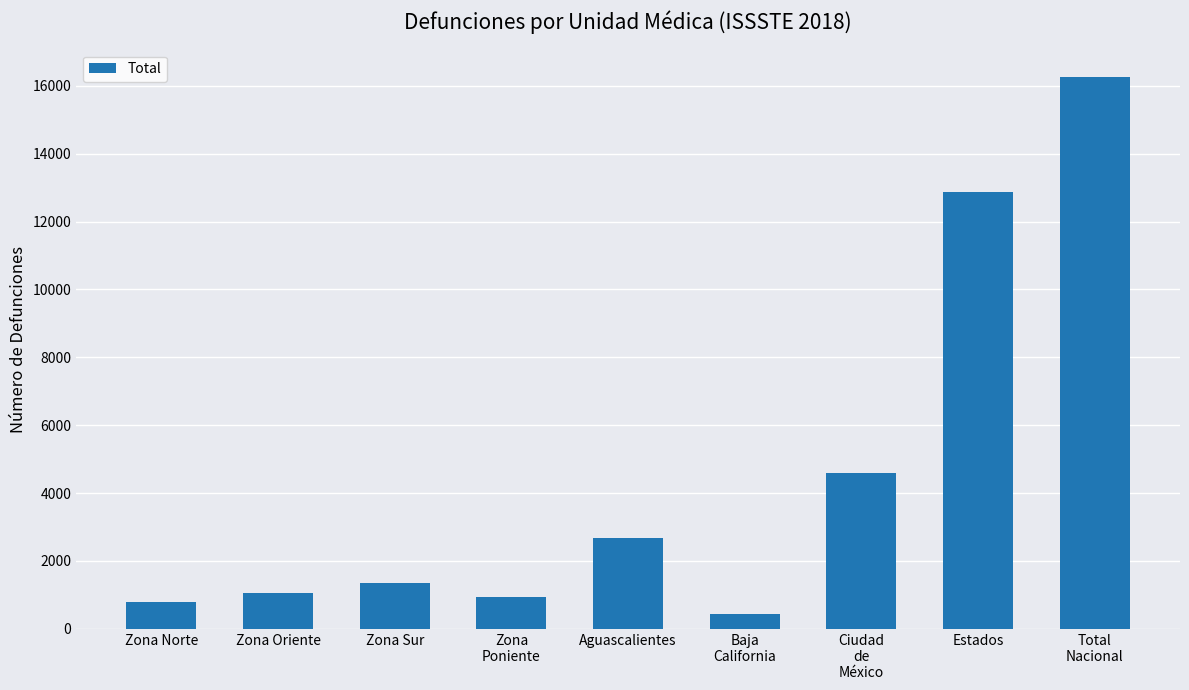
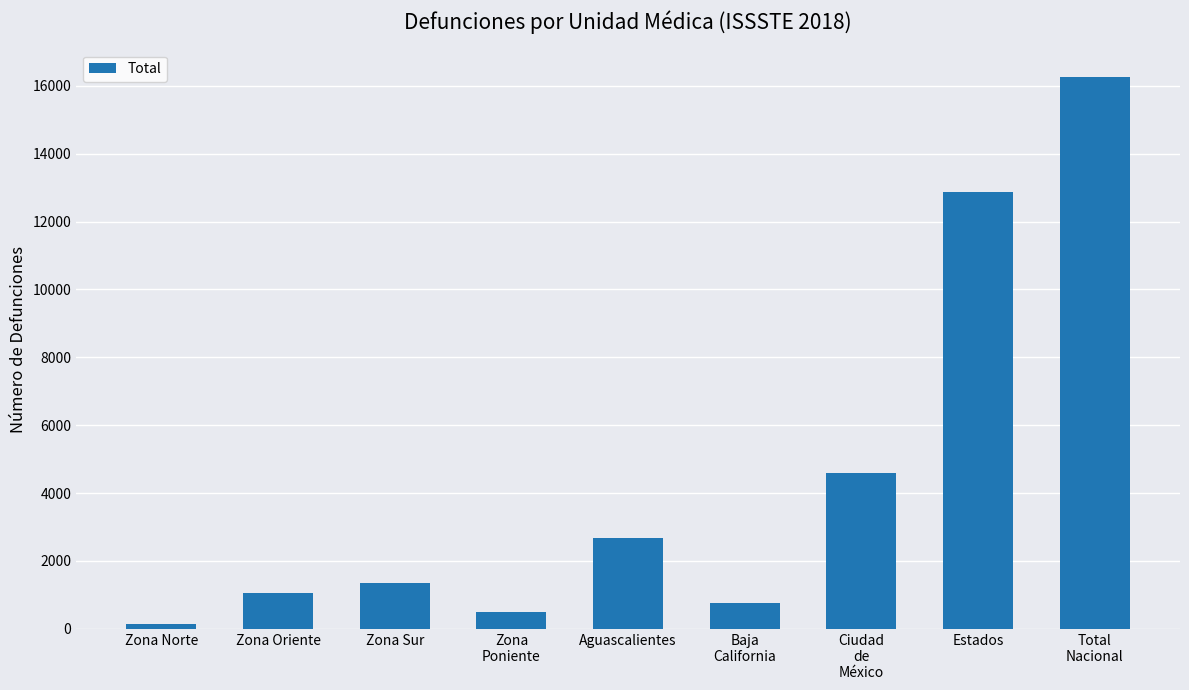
Zona Norte: 800 -> 100
Zona Poniente: 1000 -> 500
Baja California: 400 -> 700
